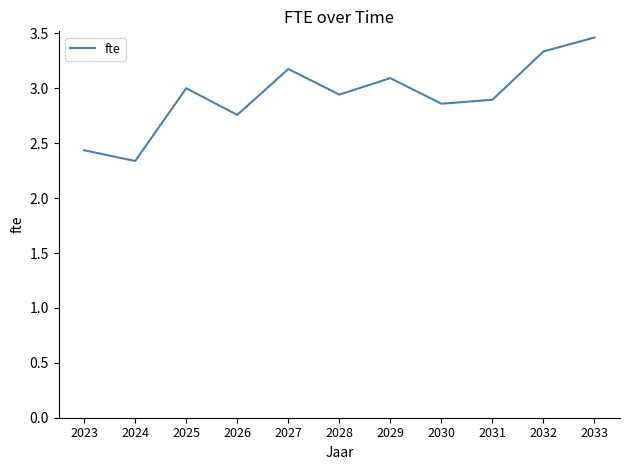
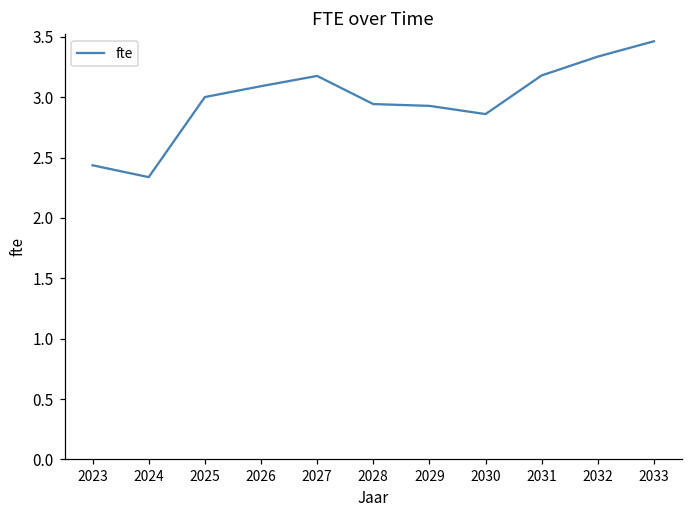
2026: 2.76 -> 3.09
2029: 3.09 -> 2.93
2031: 2.90 -> 3.18
